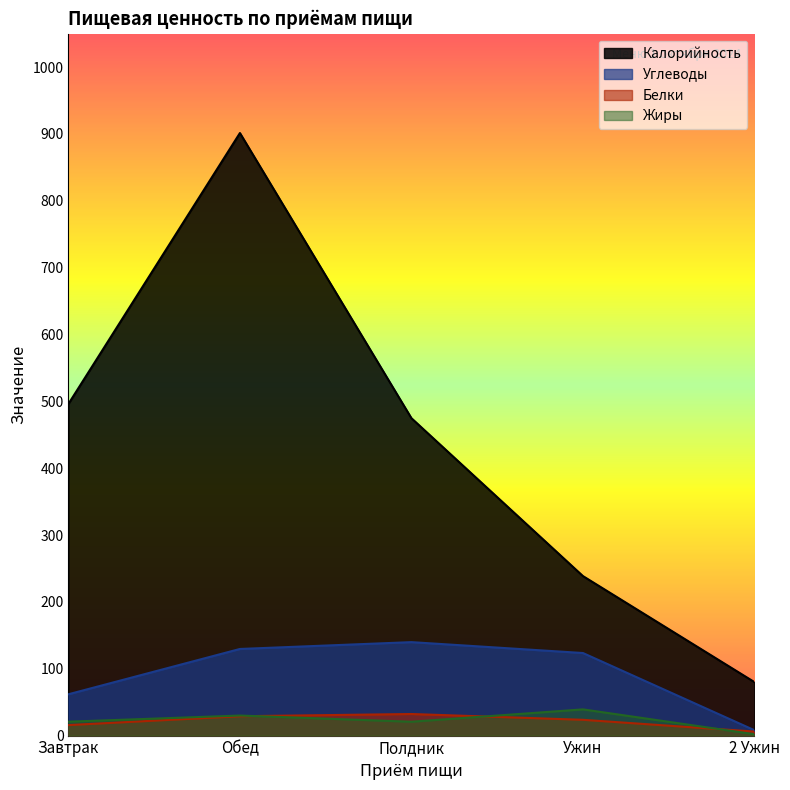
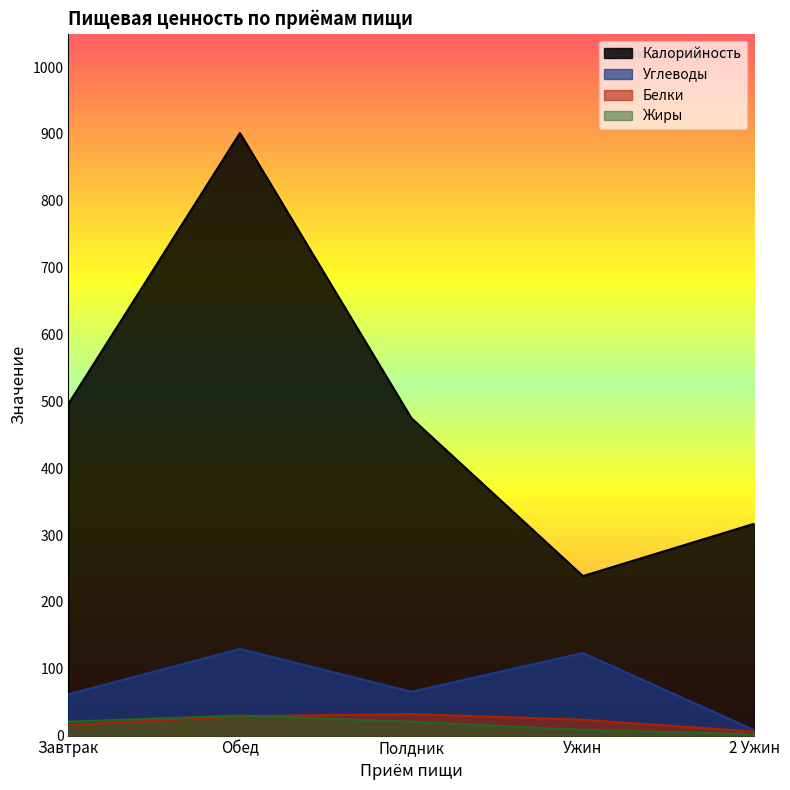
Углеводы, Полдник: 140 -> 70
Жиры, Ужин: 40 -> 10
Калорийность, 2 Ужин: 80 -> 320
